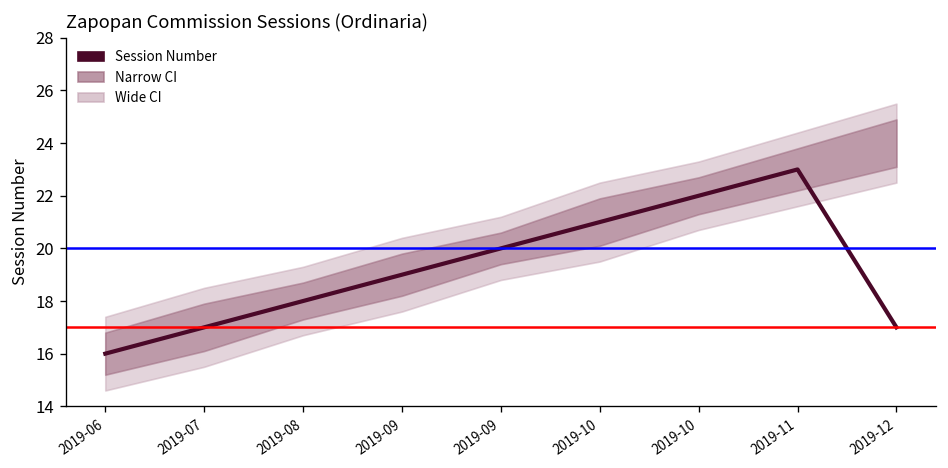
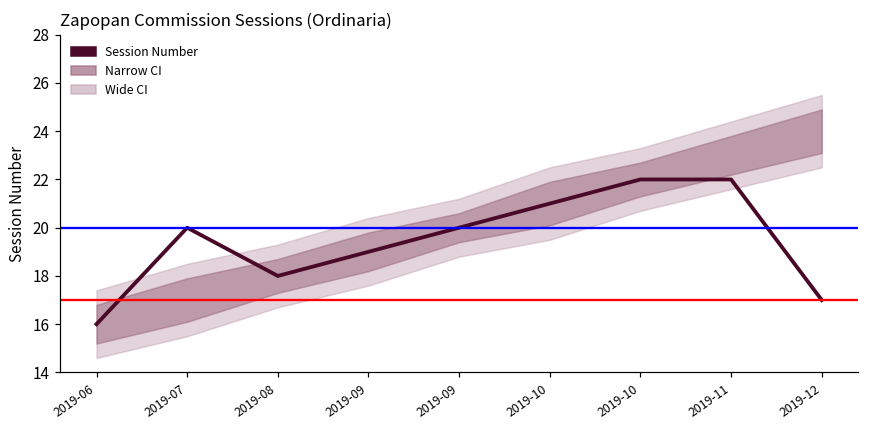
Session Number, 2019-07: 17 -> 20
Session Number, 2019-11: 23 -> 22
